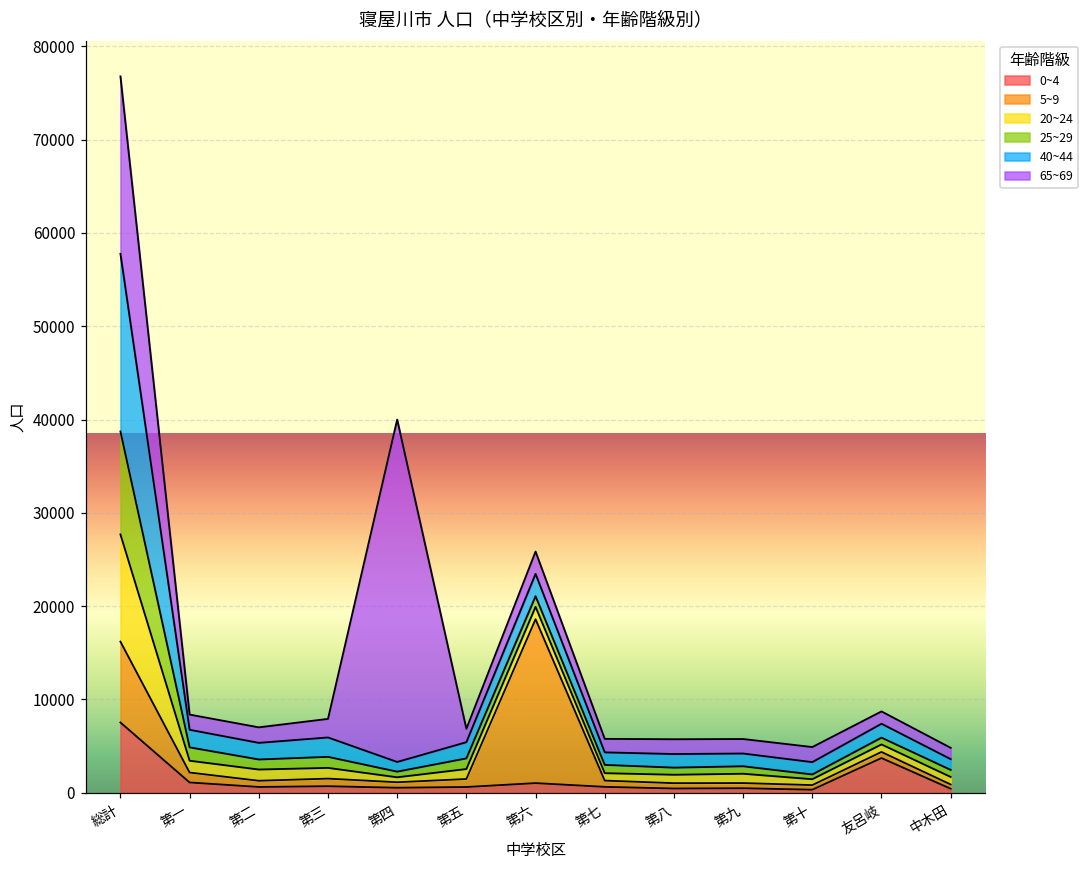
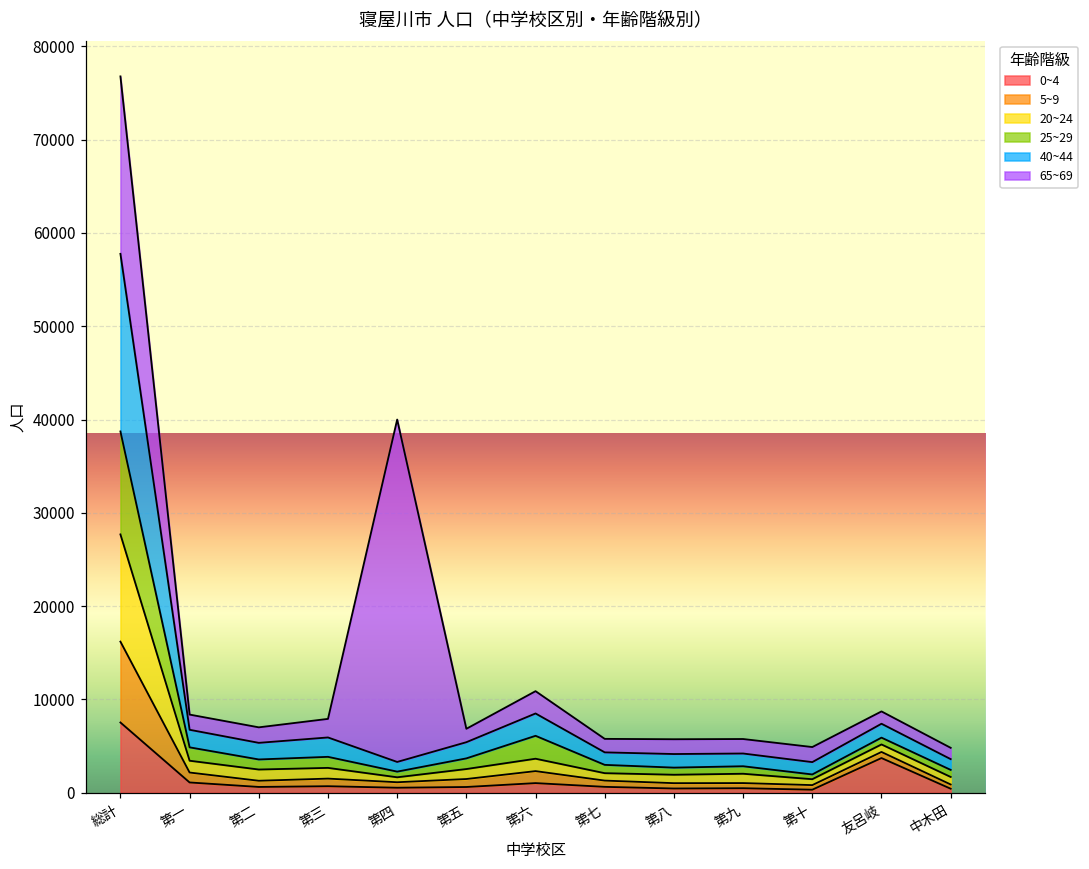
5~9, 第六: 18000 -> 1000
25~29, 第六: 1000 -> 2000
